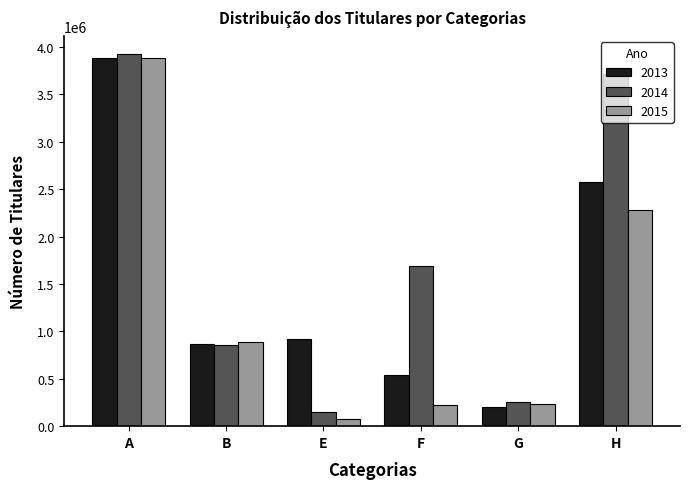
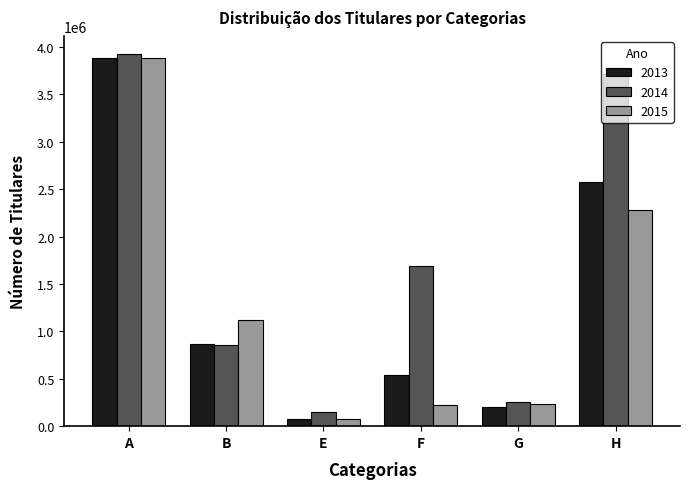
2015, B: 900000 -> 1100000
2013, E: 900000 -> 100000
